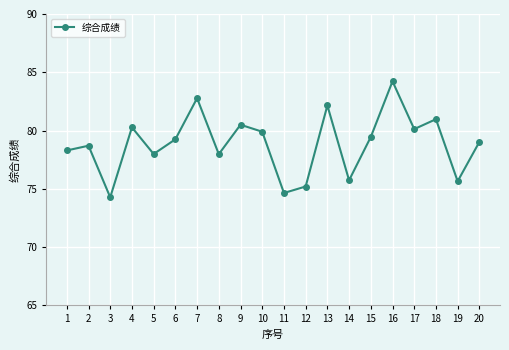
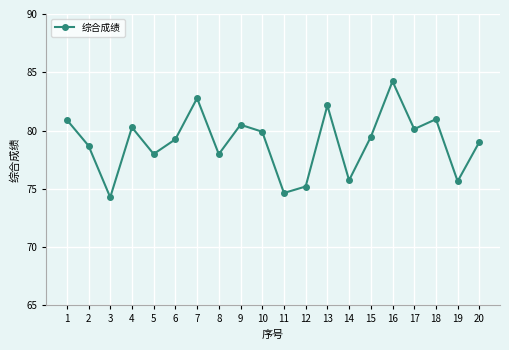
1: 78.3 -> 80.9
